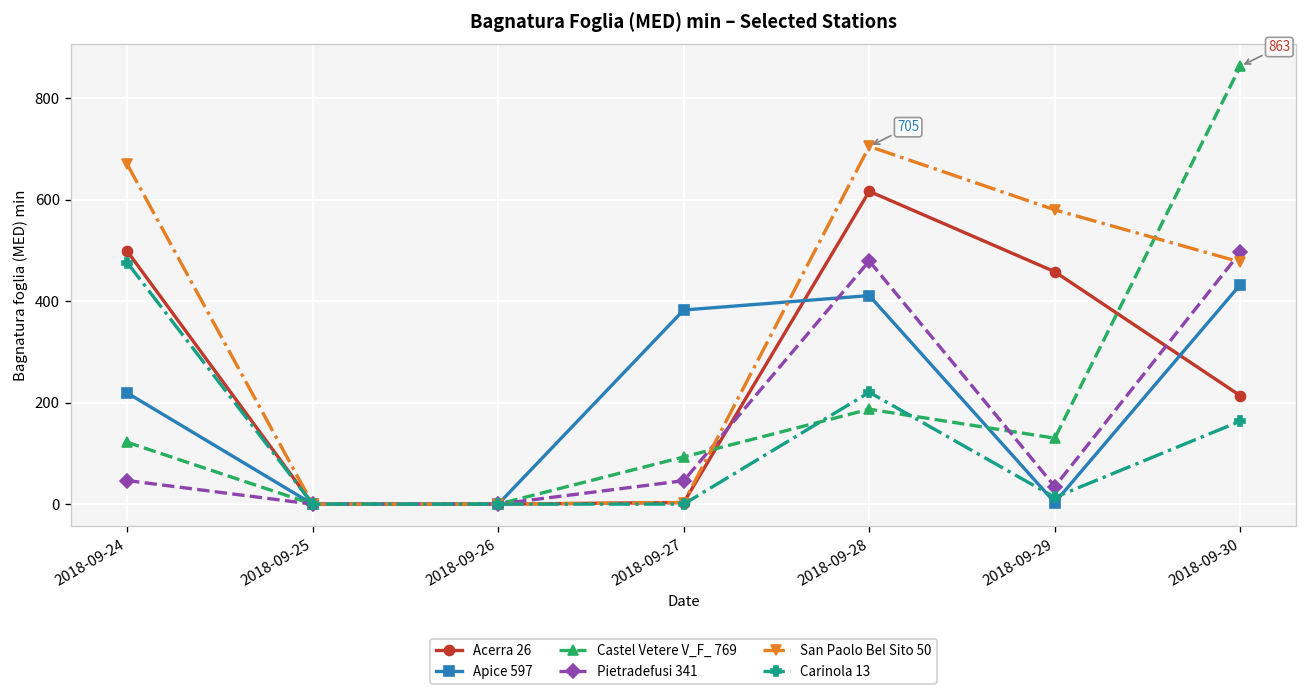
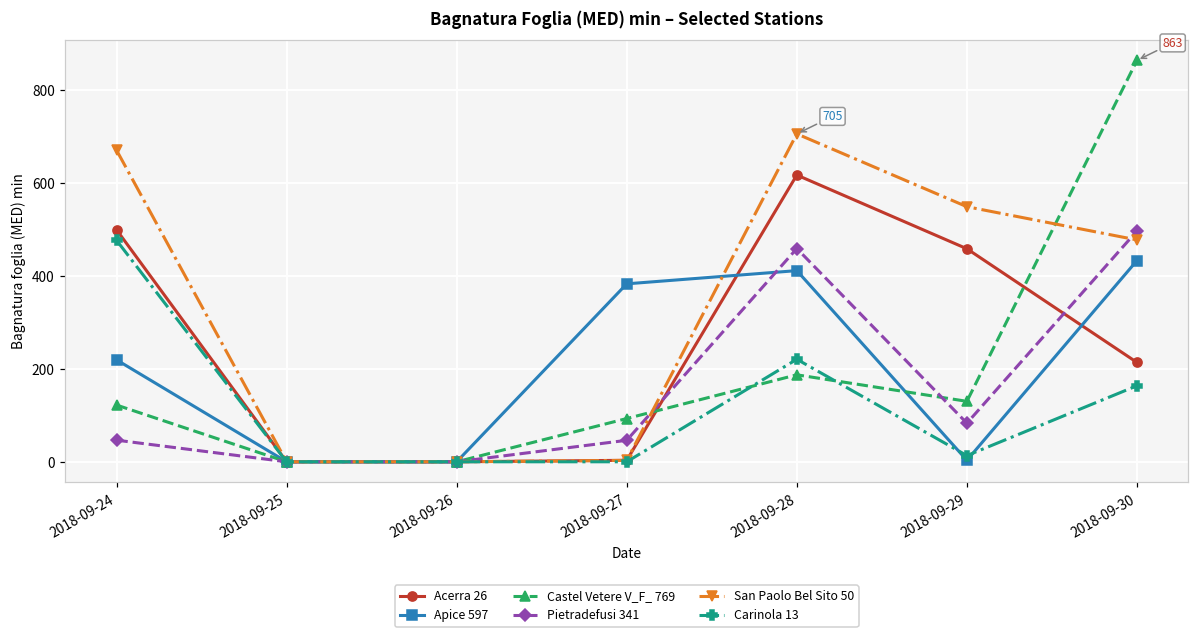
Pietradefusi 341, 2018-09-28: 480 -> 460
Pietradefusi 341, 2018-09-29: 30 -> 80
San Paolo Bel Sito 50, 2018-09-29: 580 -> 550
